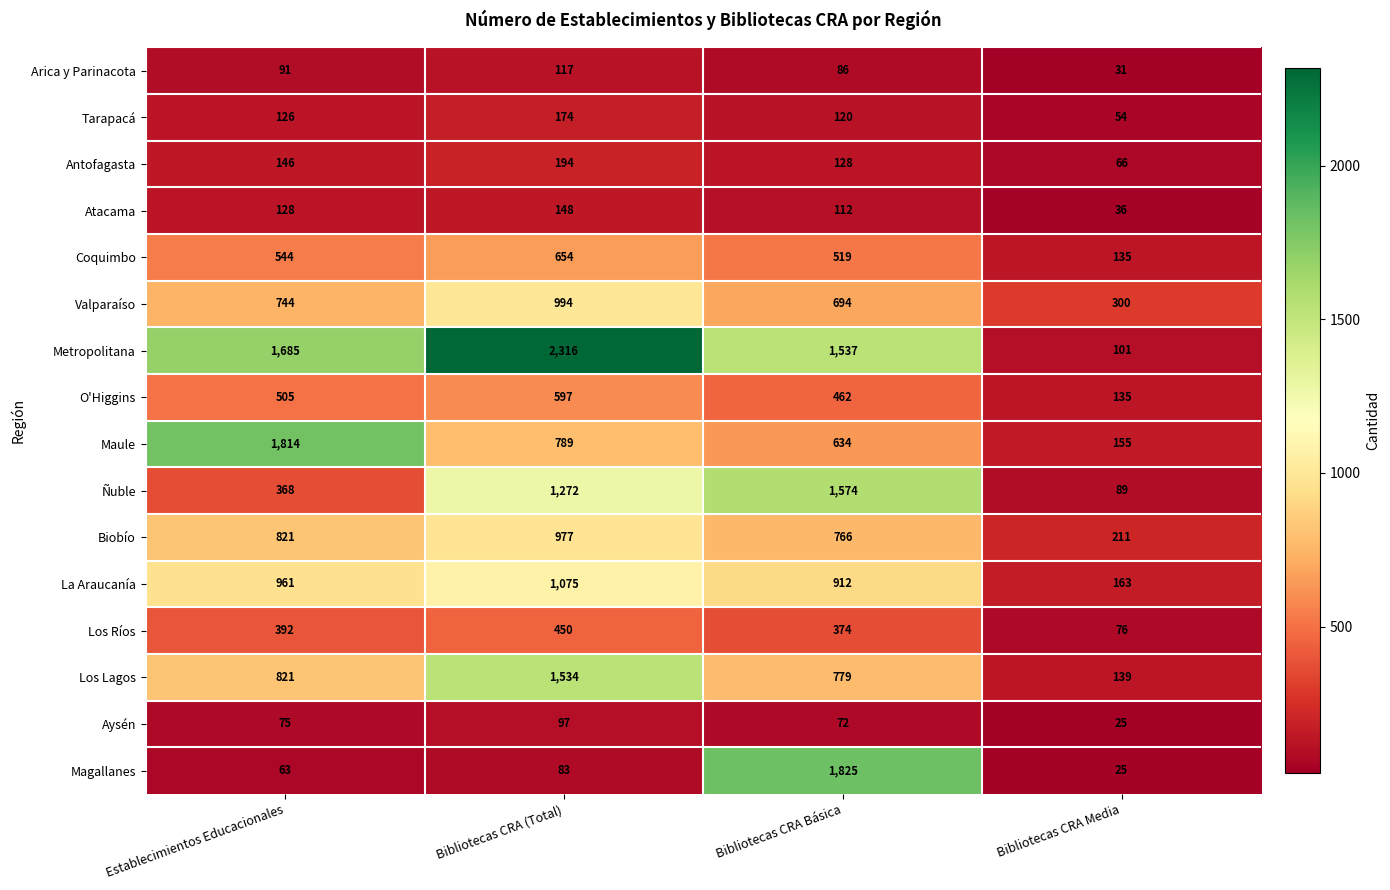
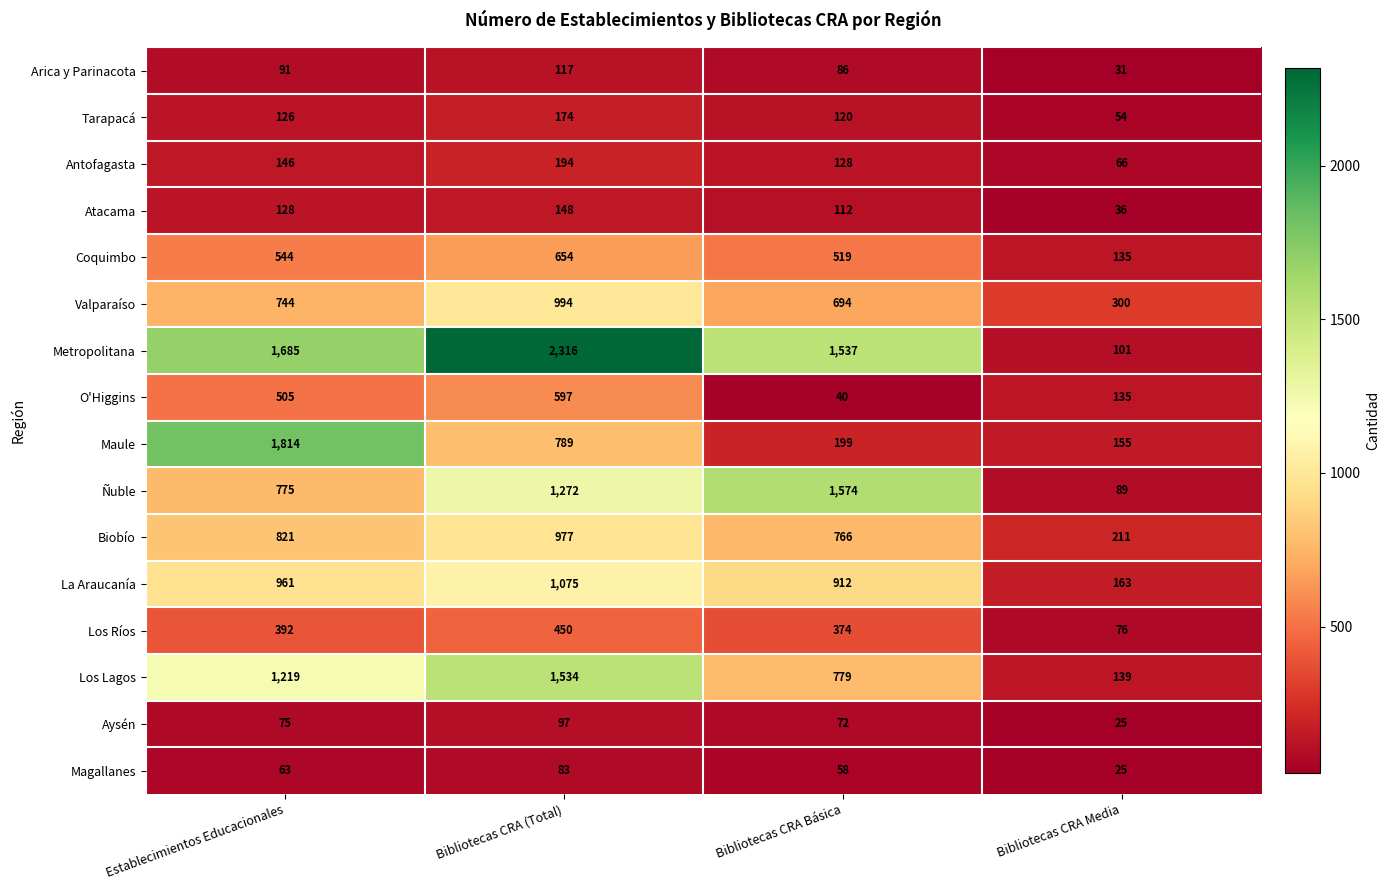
O'Higgins, Bibliotecas CRA Básica: 462 -> 40
Maule, Bibliotecas CRA Básica: 634 -> 199
Ñuble, Establecimientos Educacionales: 368 -> 775
Los Lagos, Establecimientos Educacionales: 821 -> 1,219
Magallanes, Bibliotecas CRA Básica: 1,825 -> 58
